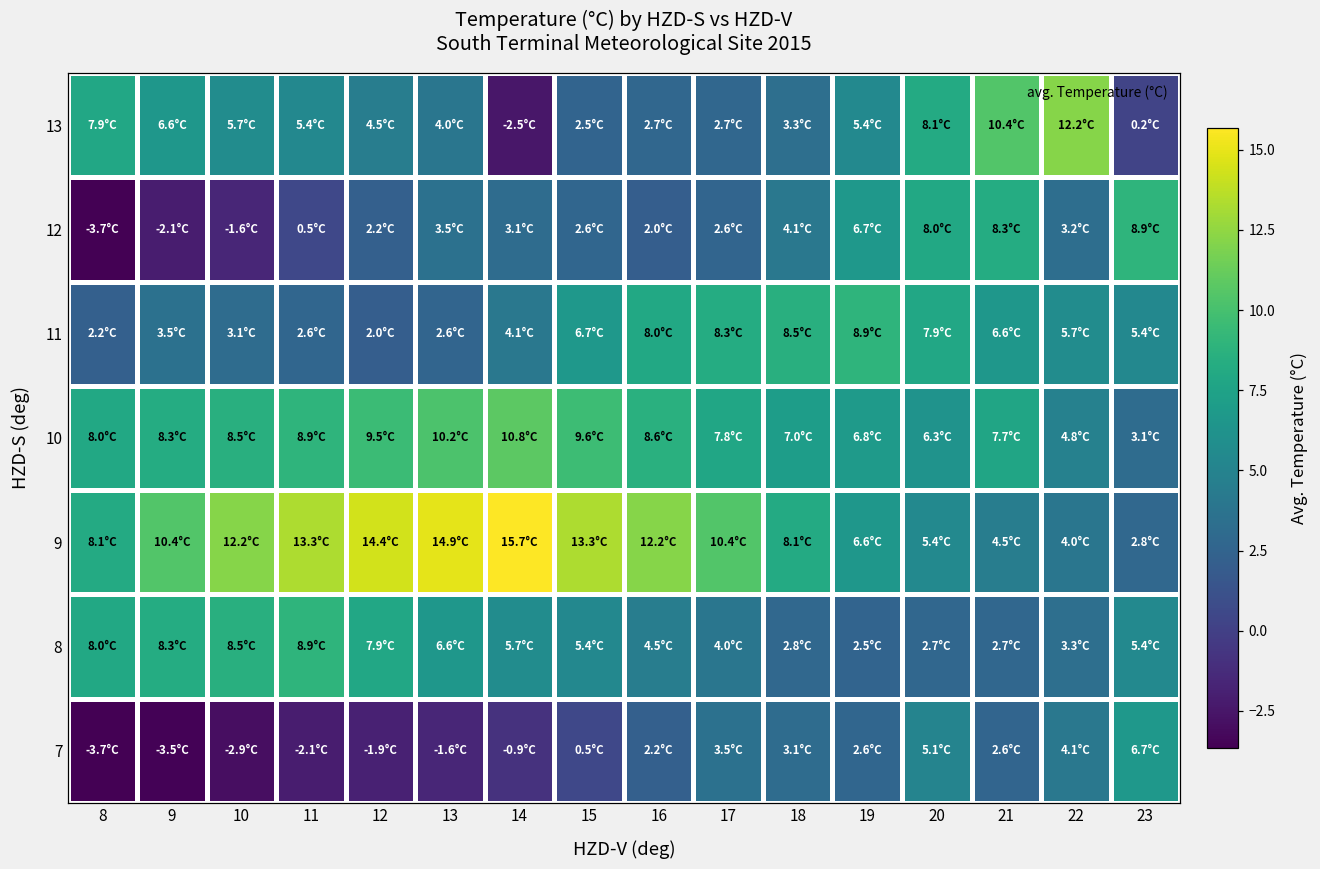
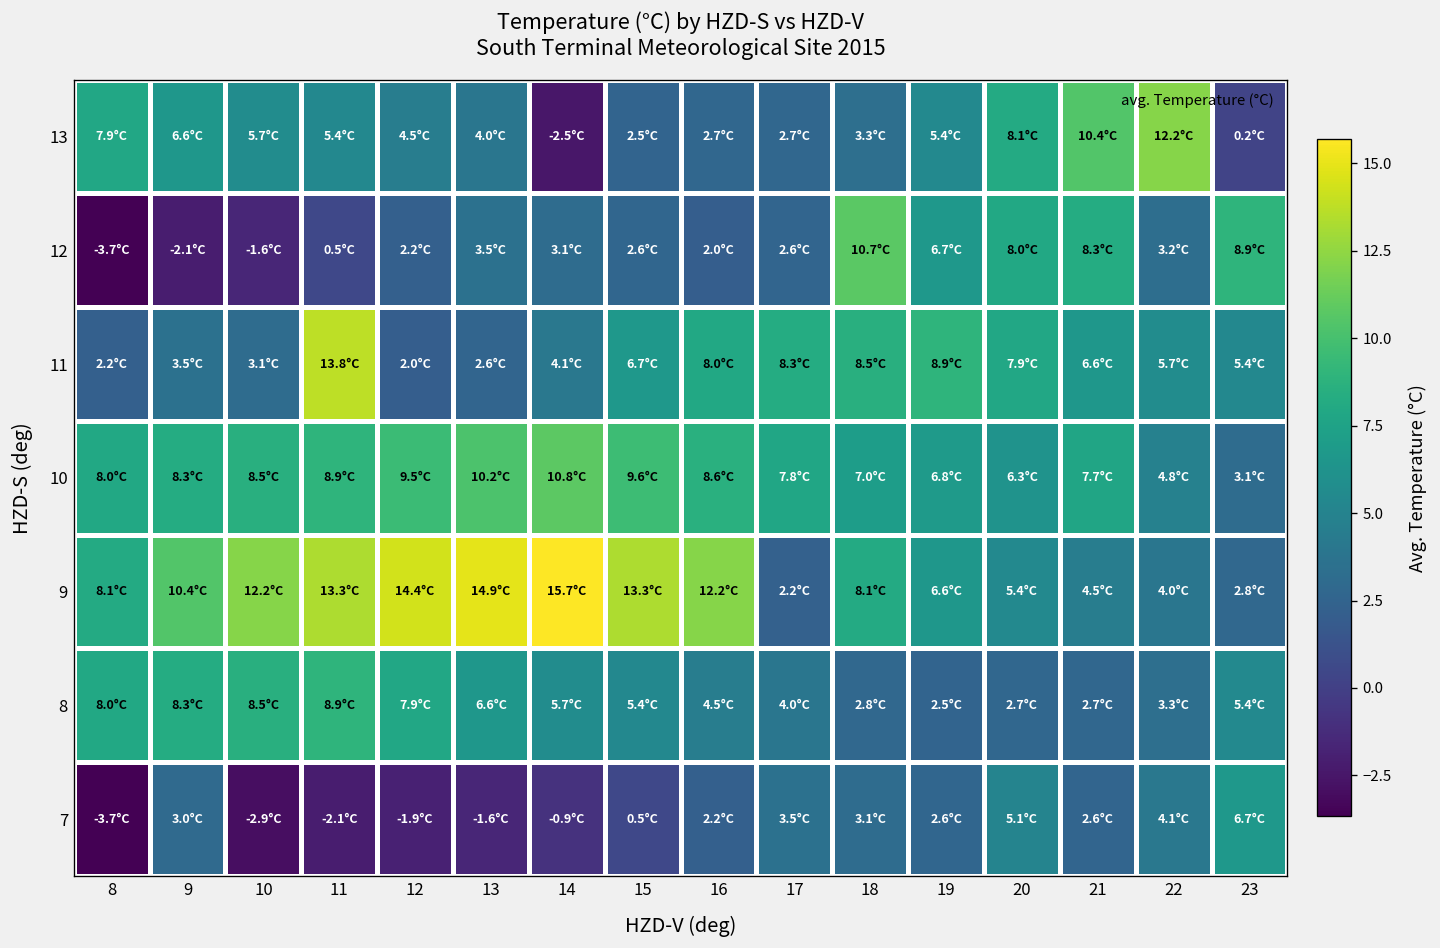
12, 18: 4.1°C -> 10.7°C
11, 11: 2.6°C -> 13.8°C
9, 17: 10.4°C -> 2.2°C
7, 9: -3.5°C -> 3.0°C
